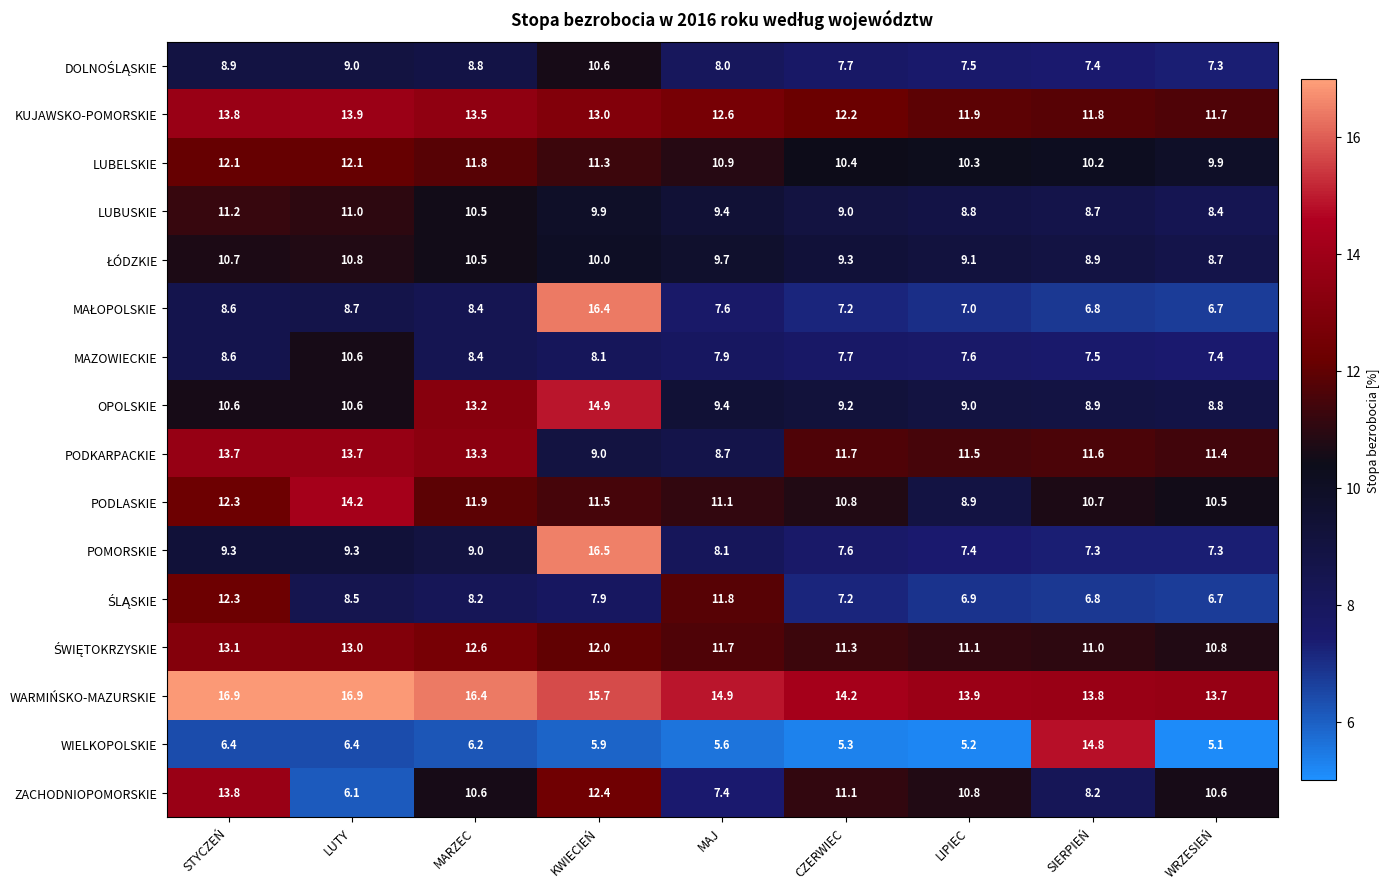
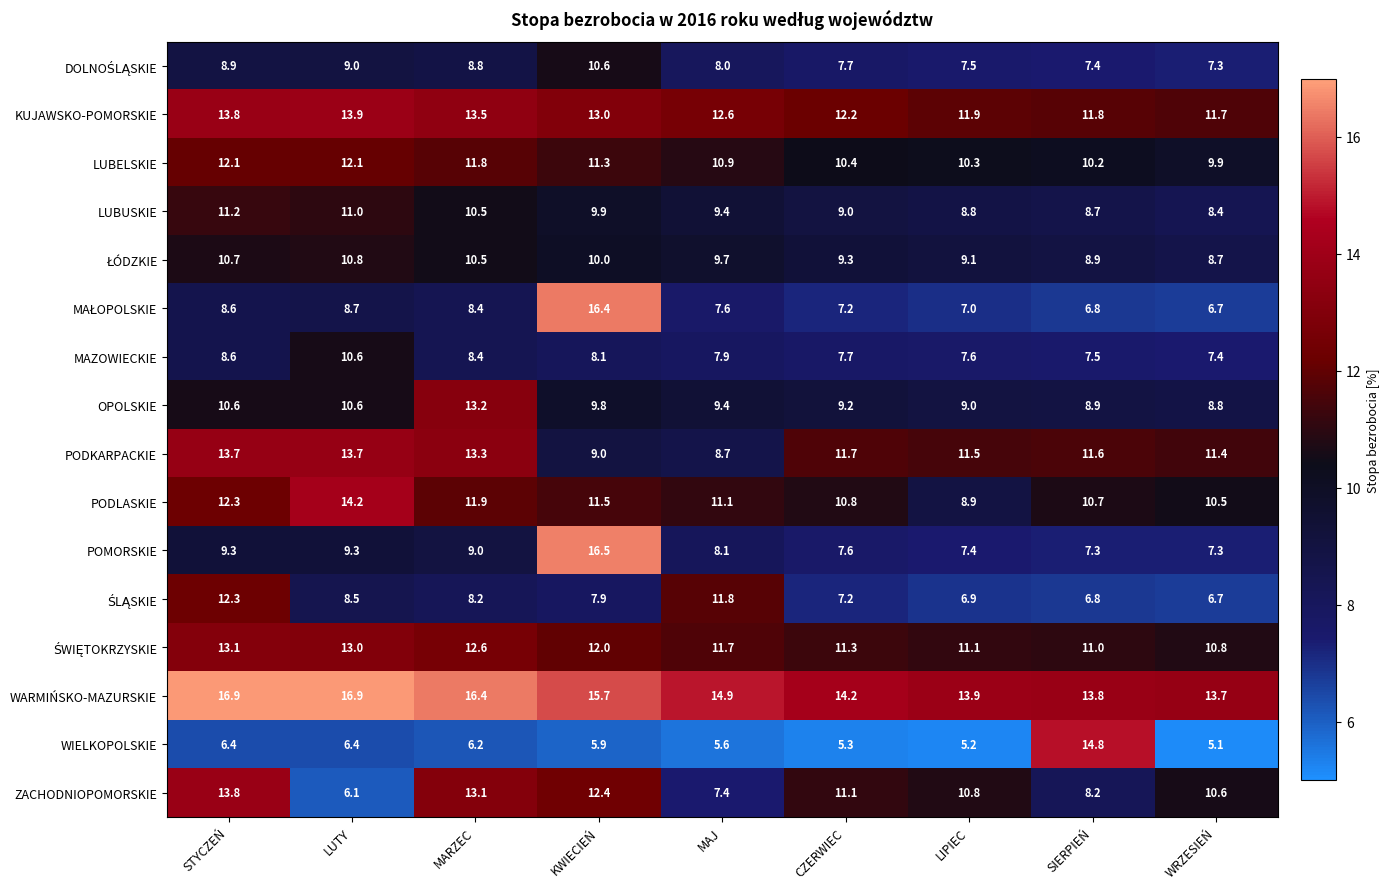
OPOLSKIE, KWIECIEŃ: 14.9 -> 9.8
ZACHODNIOPOMORSKIE, MARZEC: 10.6 -> 13.1
